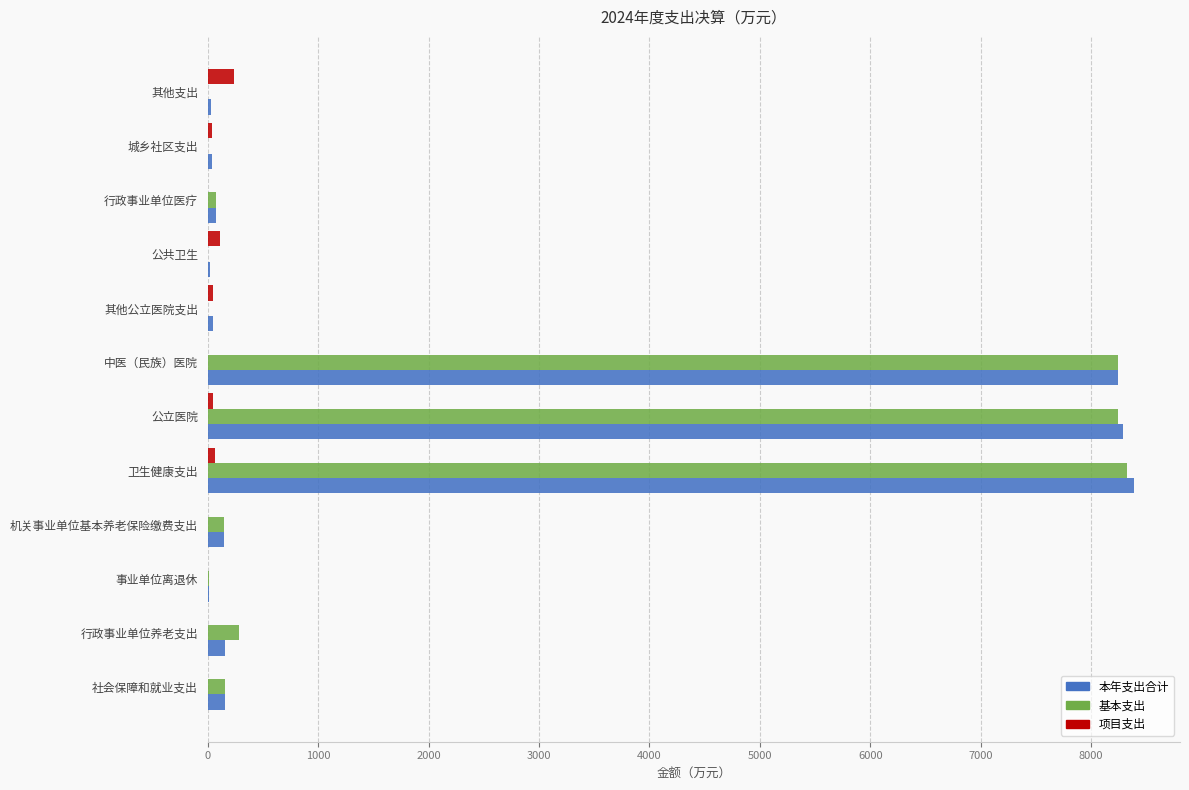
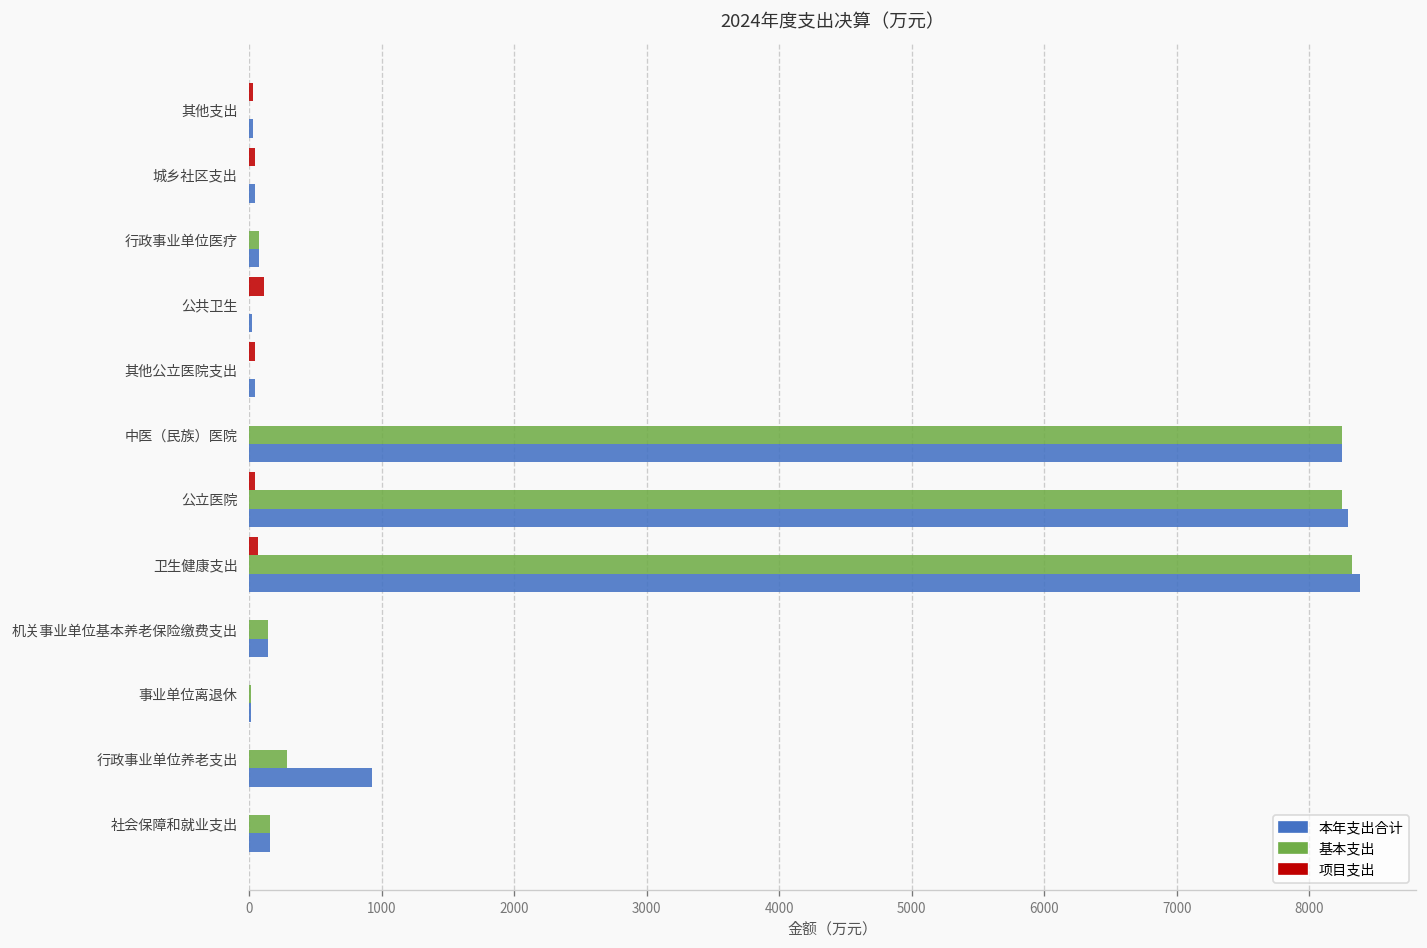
项目支出, 其他支出: 240 -> 30
本年支出合计, 行政事业单位养老支出: 160 -> 930
